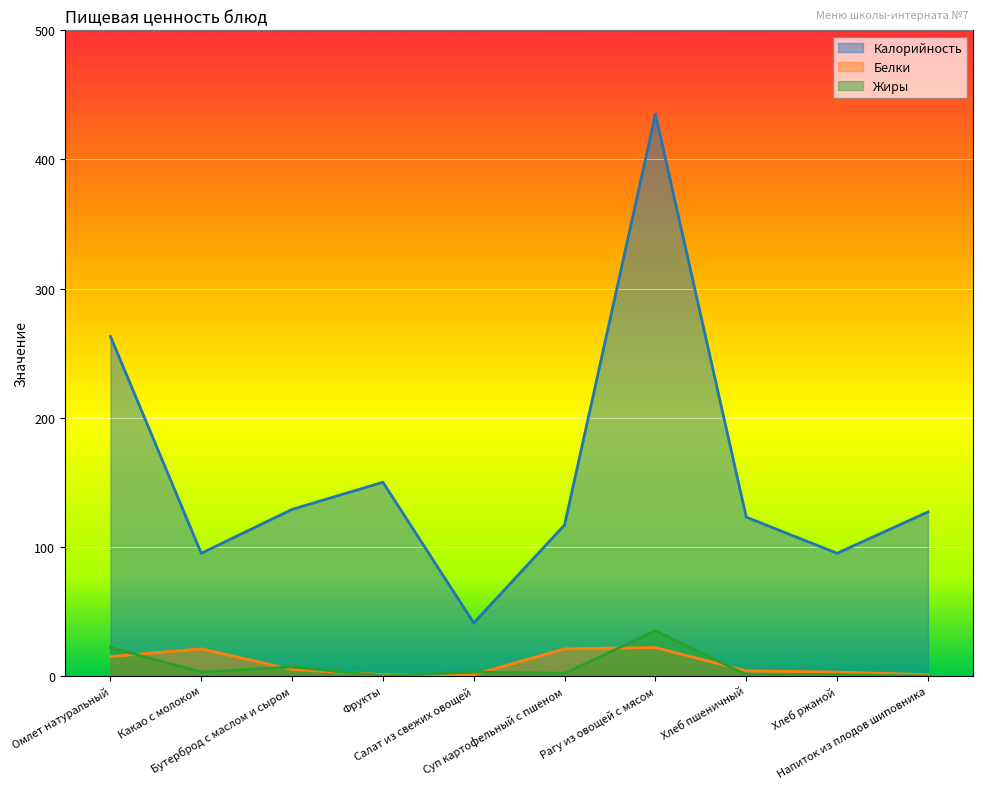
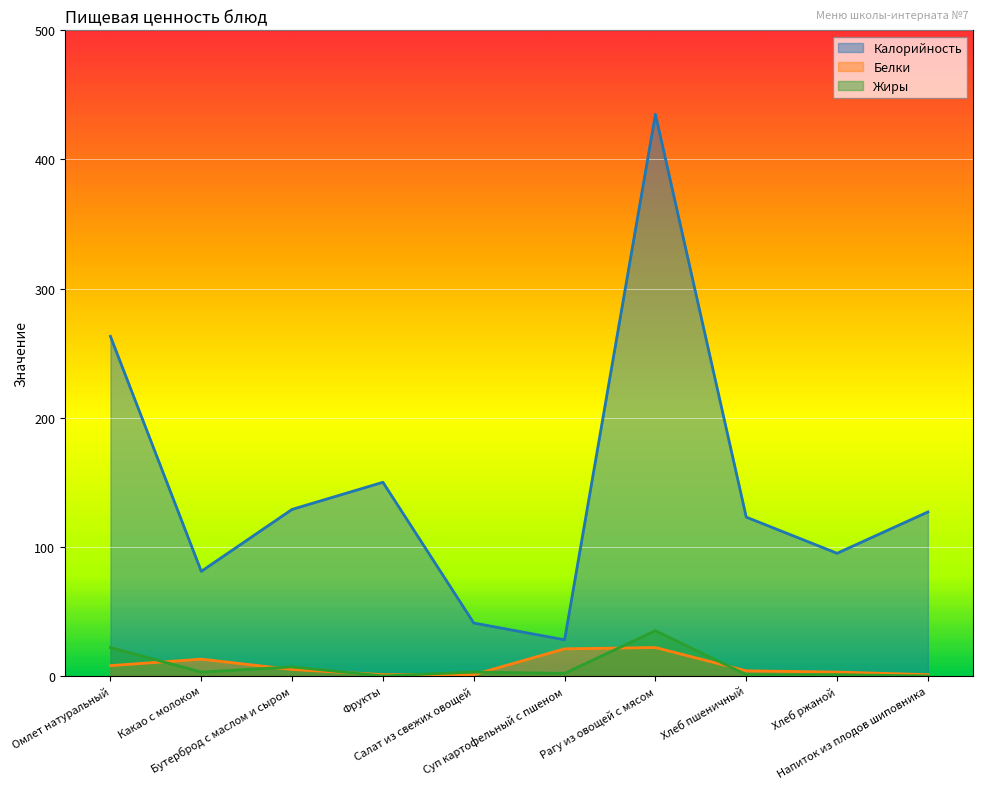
Белки, Омлет натуральный: 15 -> 8
Калорийность, Какао с молоком: 95 -> 81
Белки, Какао с молоком: 21 -> 13
Калорийность, Суп картофельный с пшеном: 117 -> 28
